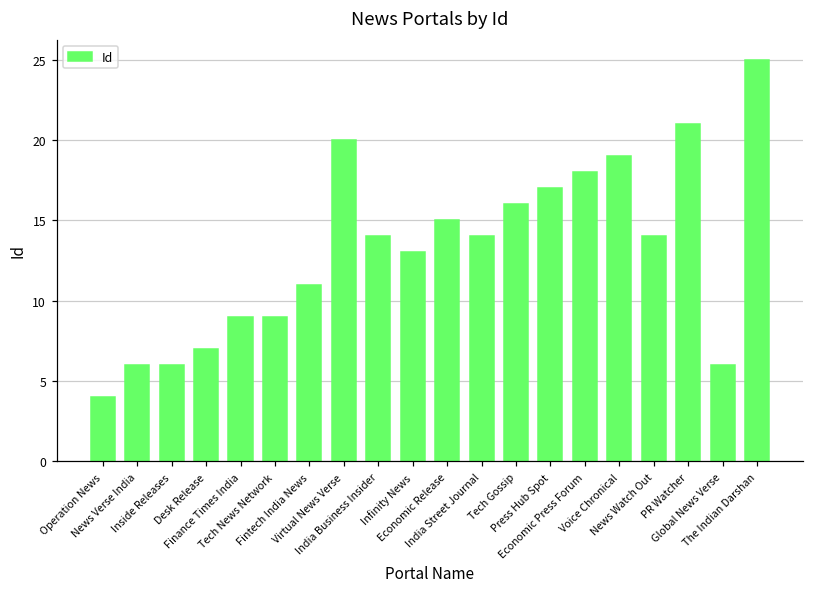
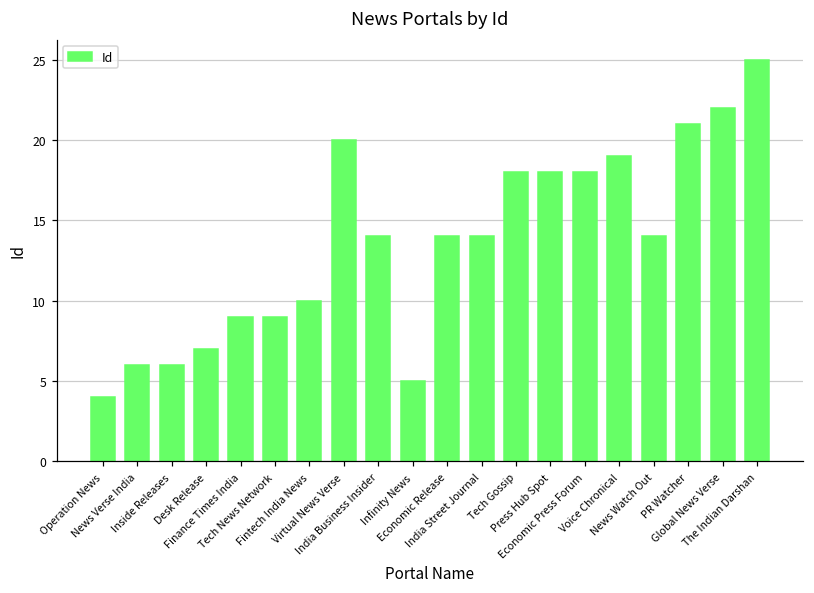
Fintech India News: 11 -> 10
Infinity News: 13 -> 5
Economic Release: 15 -> 14
Tech Gossip: 16 -> 18
Press Hub Spot: 17 -> 18
Global News Verse: 6 -> 22
